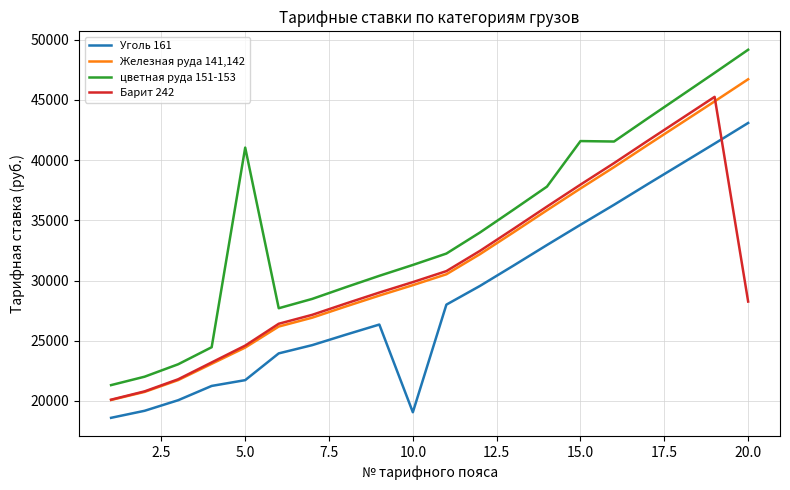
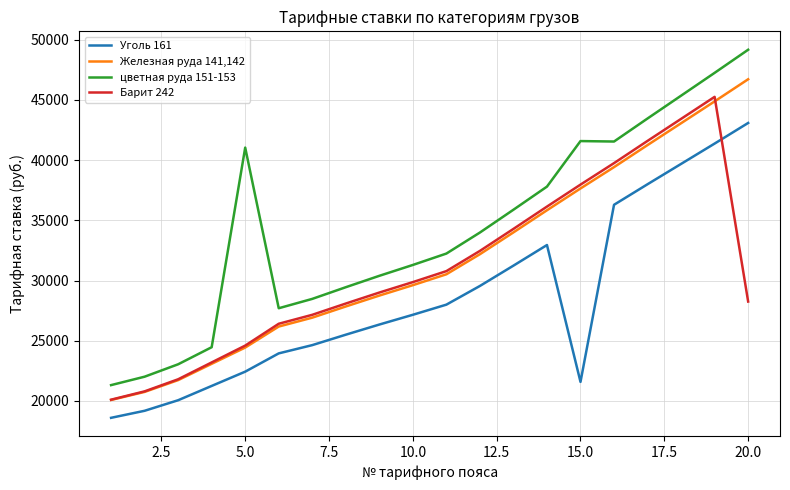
Уголь 161, 5.0: 21700 -> 22400
Уголь 161, 10.0: 19100 -> 27200
Уголь 161, 15.0: 34600 -> 21600
